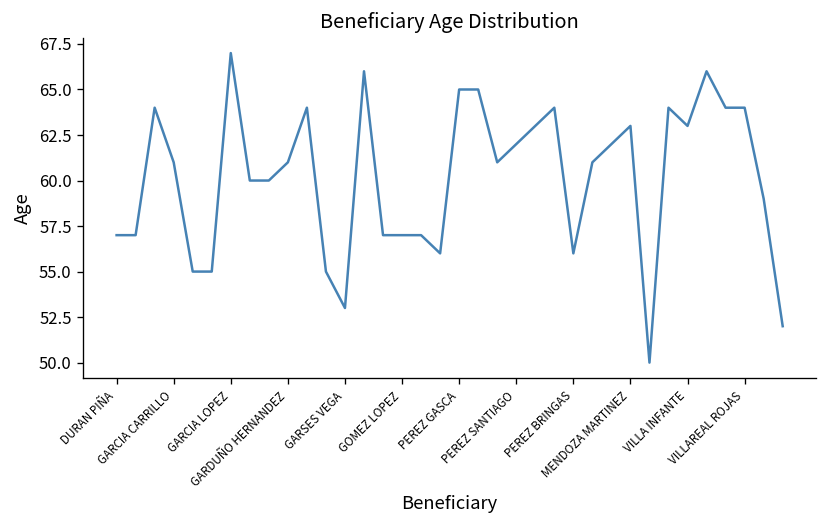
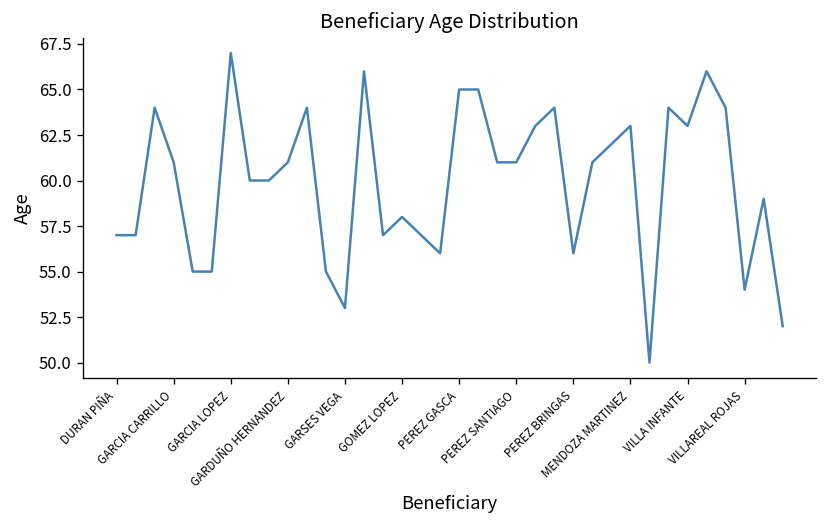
GOMEZ LOPEZ: 57 -> 58
PEREZ SANTIAGO: 62 -> 61
VILLAREAL ROJAS: 64 -> 54
